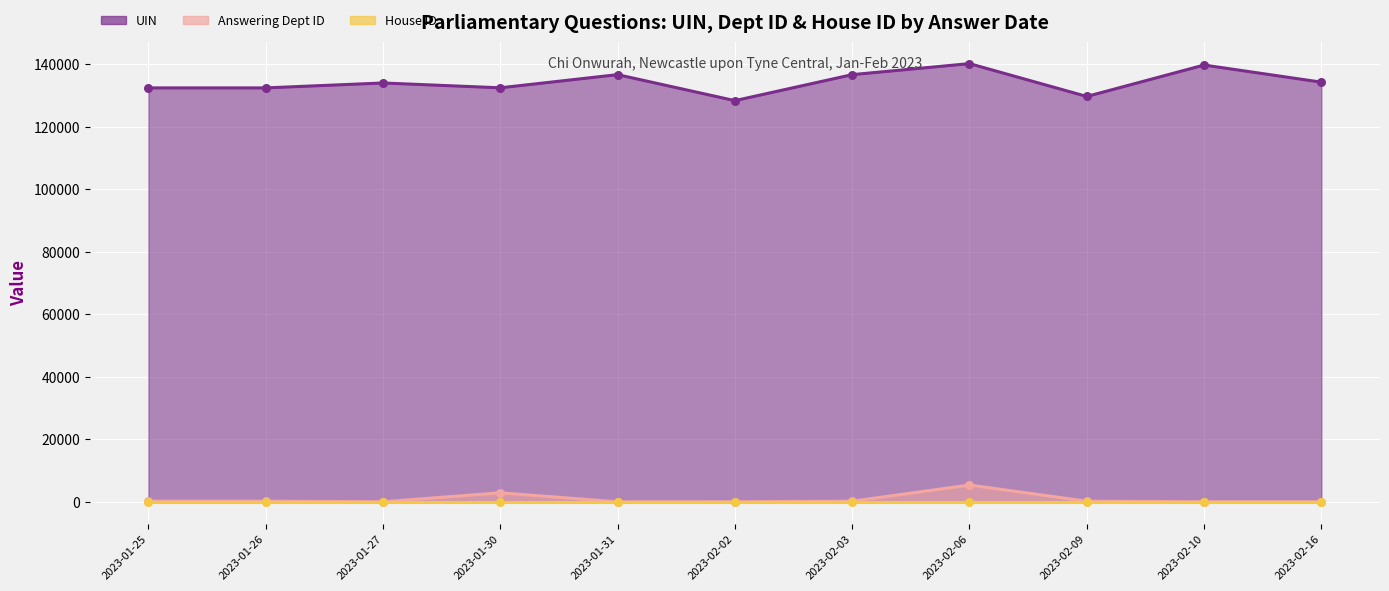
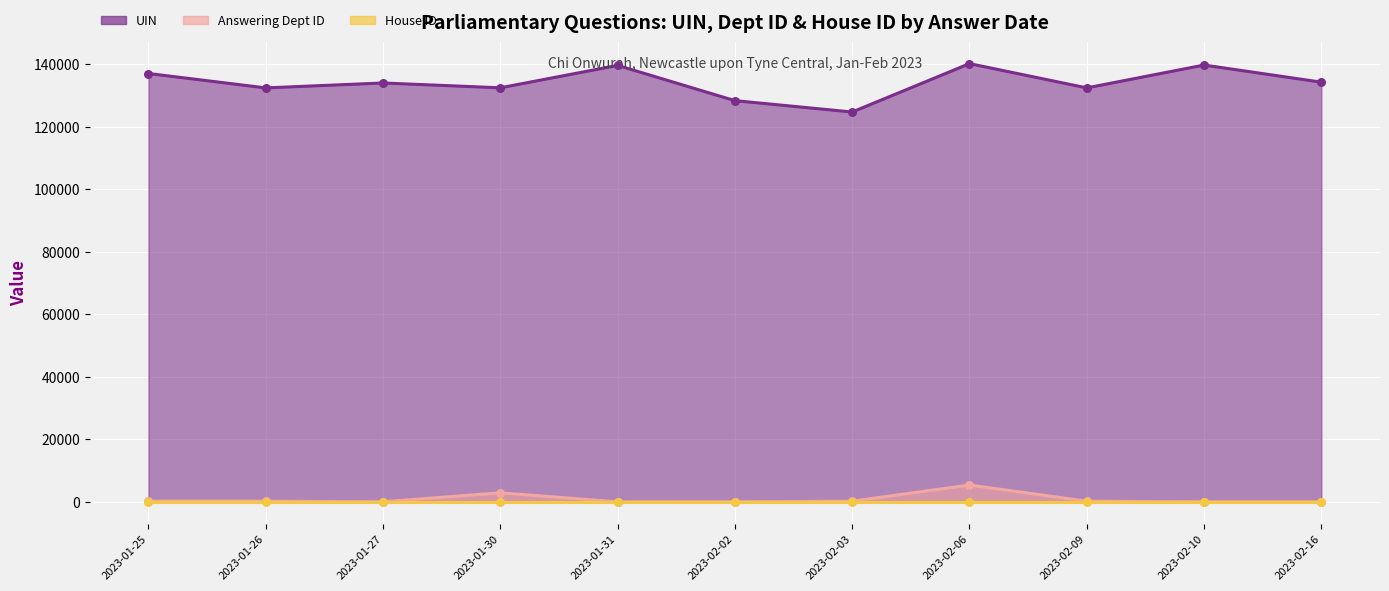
UIN, 2023-01-25: 132000 -> 137000
UIN, 2023-01-31: 137000 -> 140000
UIN, 2023-02-03: 137000 -> 125000
UIN, 2023-02-09: 130000 -> 132000
